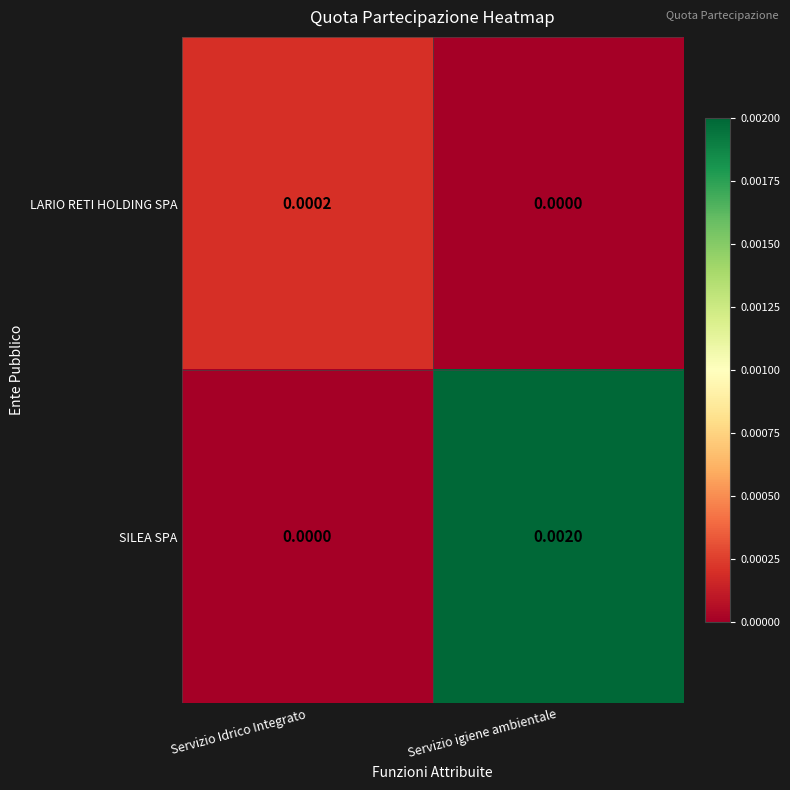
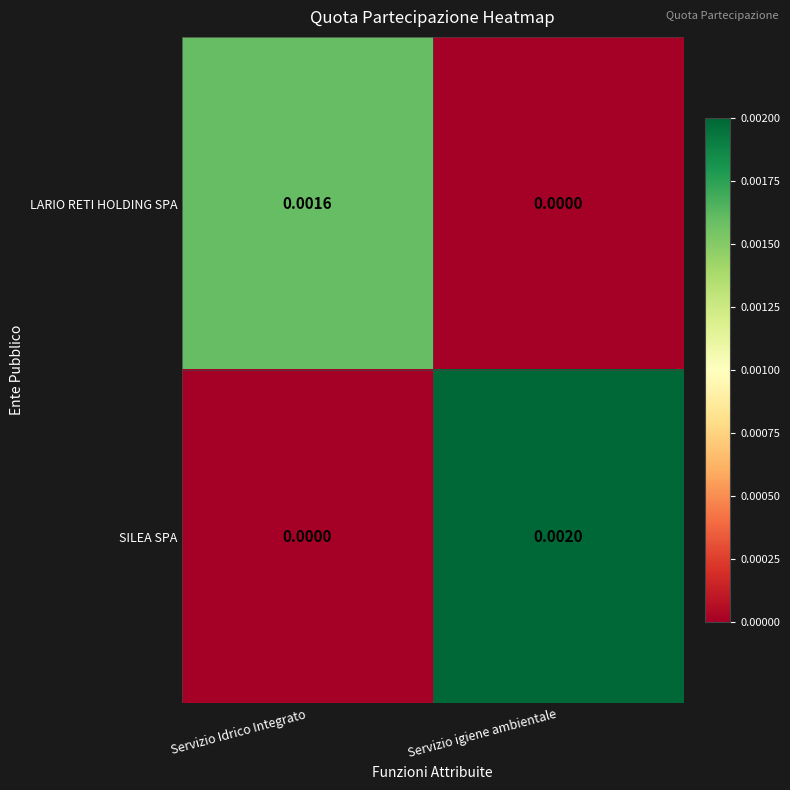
LARIO RETI HOLDING SPA, Servizio Idrico Integrato: 0.0002 -> 0.0016
